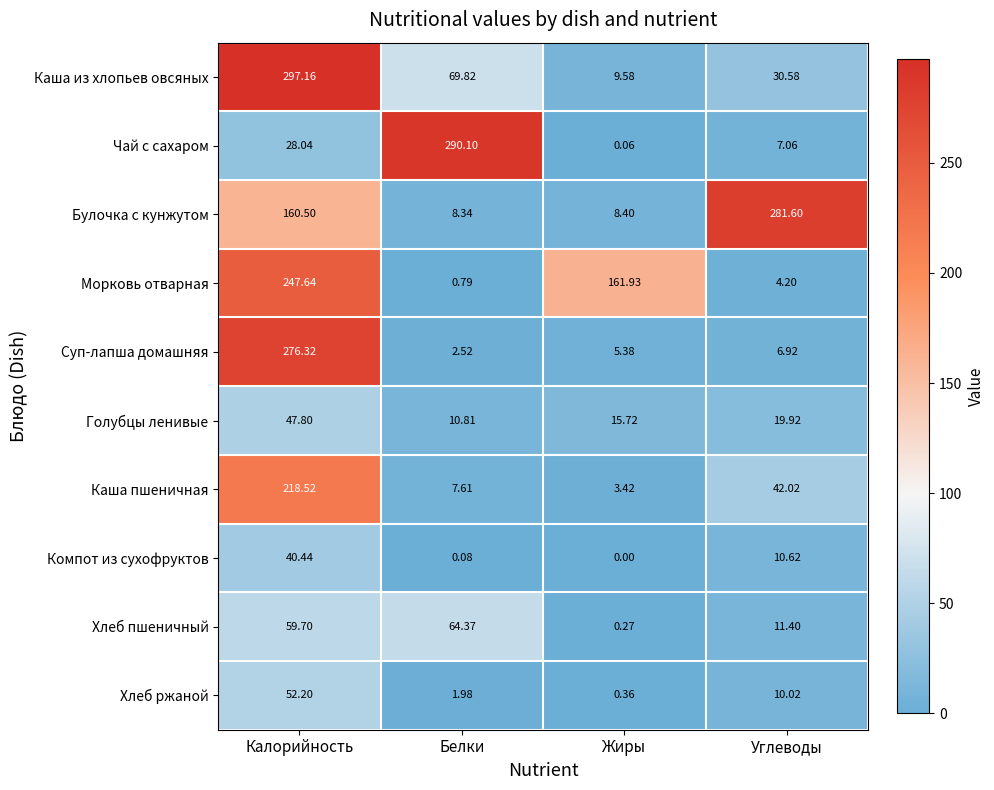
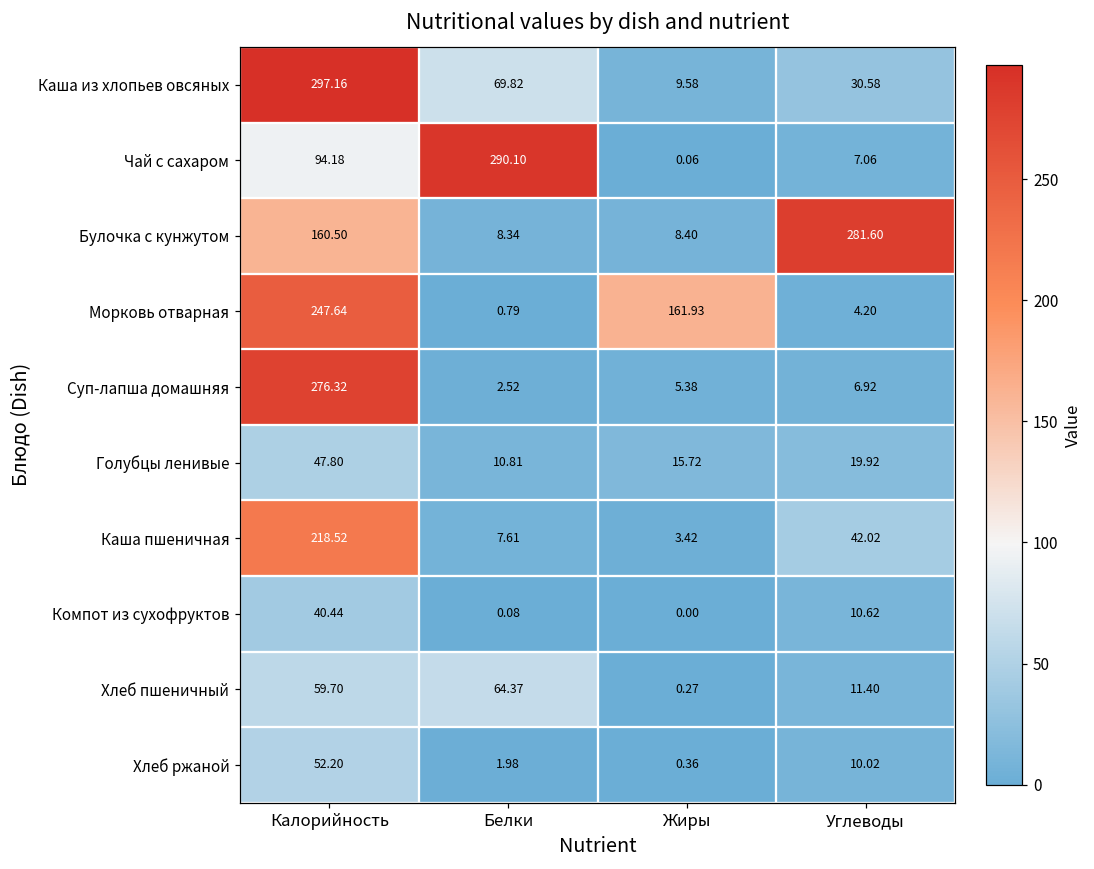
Чай с сахаром, Калорийность: 28.04 -> 94.18
